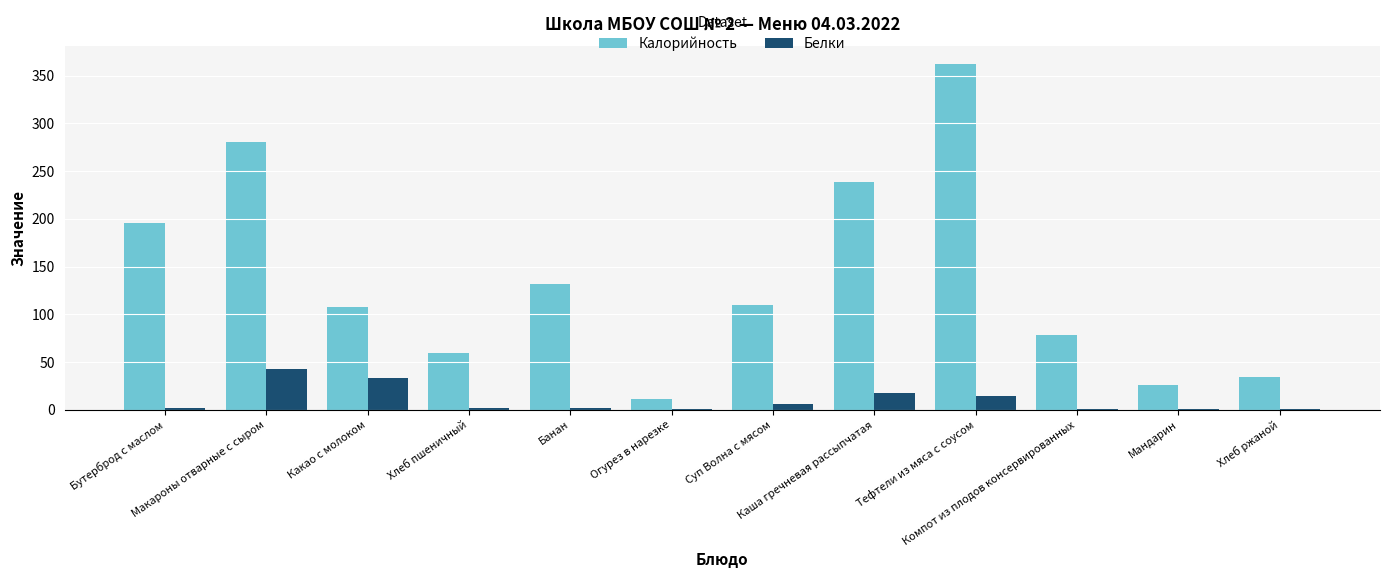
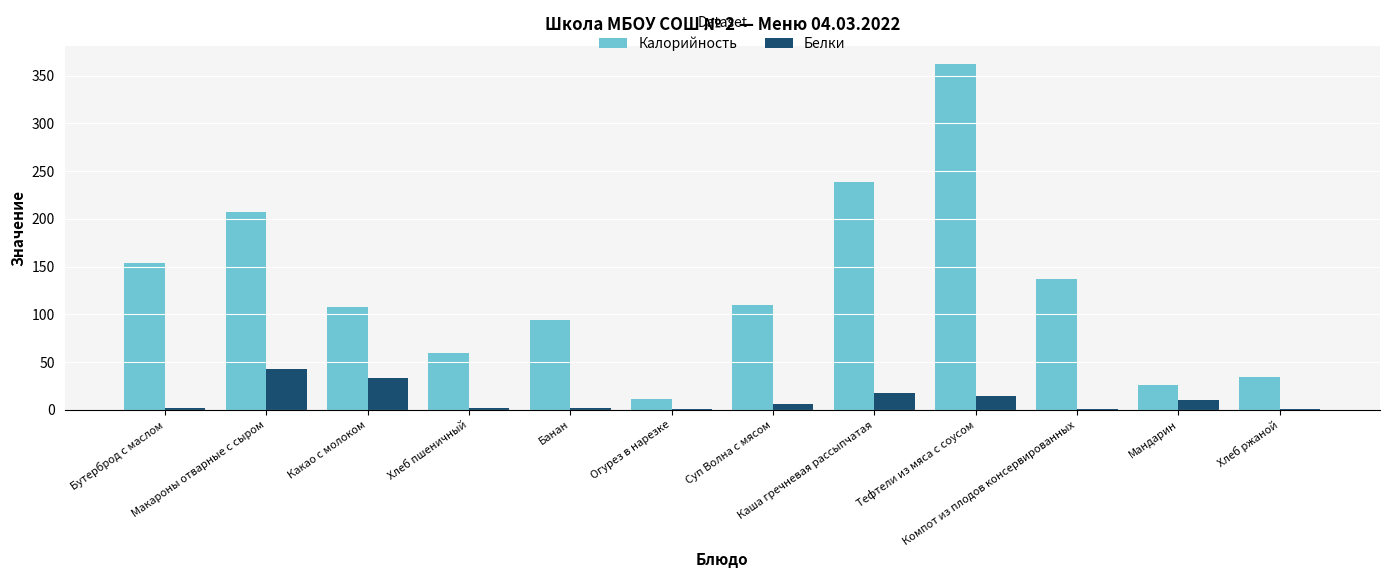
Калорийность, Бутерброд с маслом: 200 -> 150
Калорийность, Макароны отварные с сыром: 280 -> 210
Калорийность, Банан: 130 -> 90
Калорийность, Компот из плодов консервированных: 80 -> 140
Белки, Мандарин: 0 -> 10
